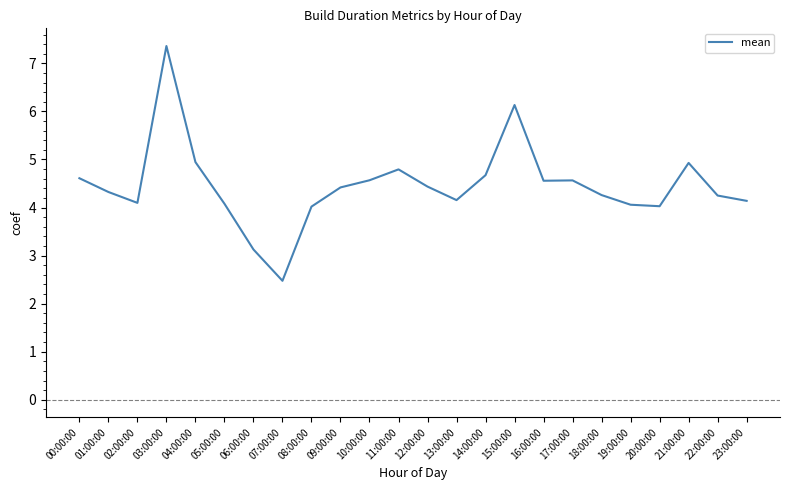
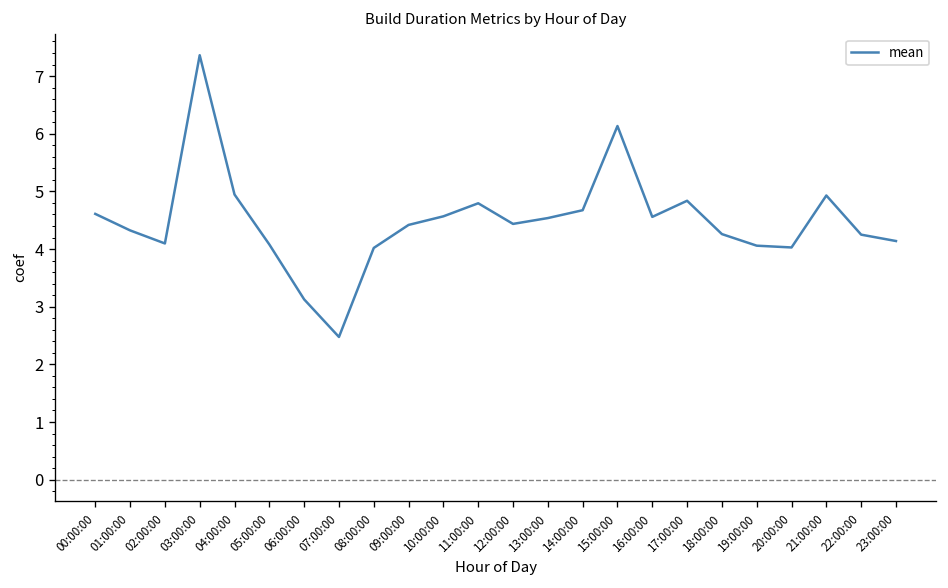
13:00:00: 4.2 -> 4.5
17:00:00: 4.6 -> 4.8
